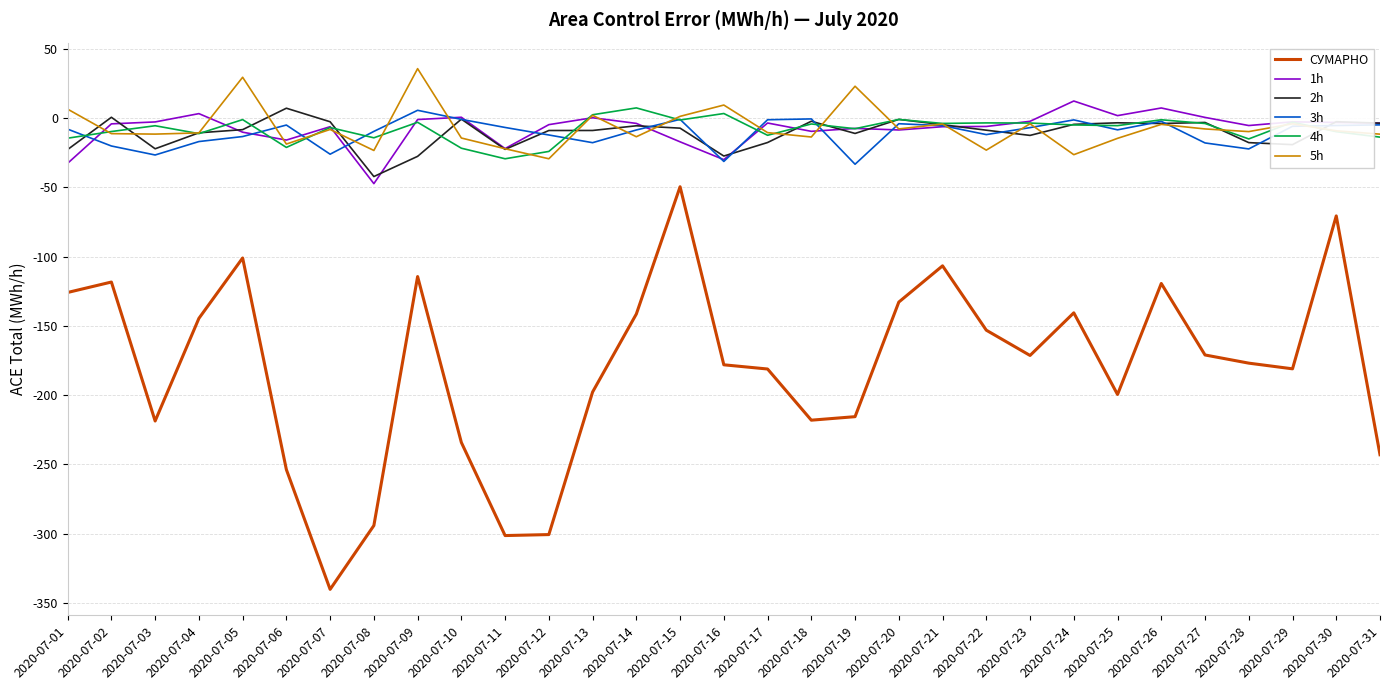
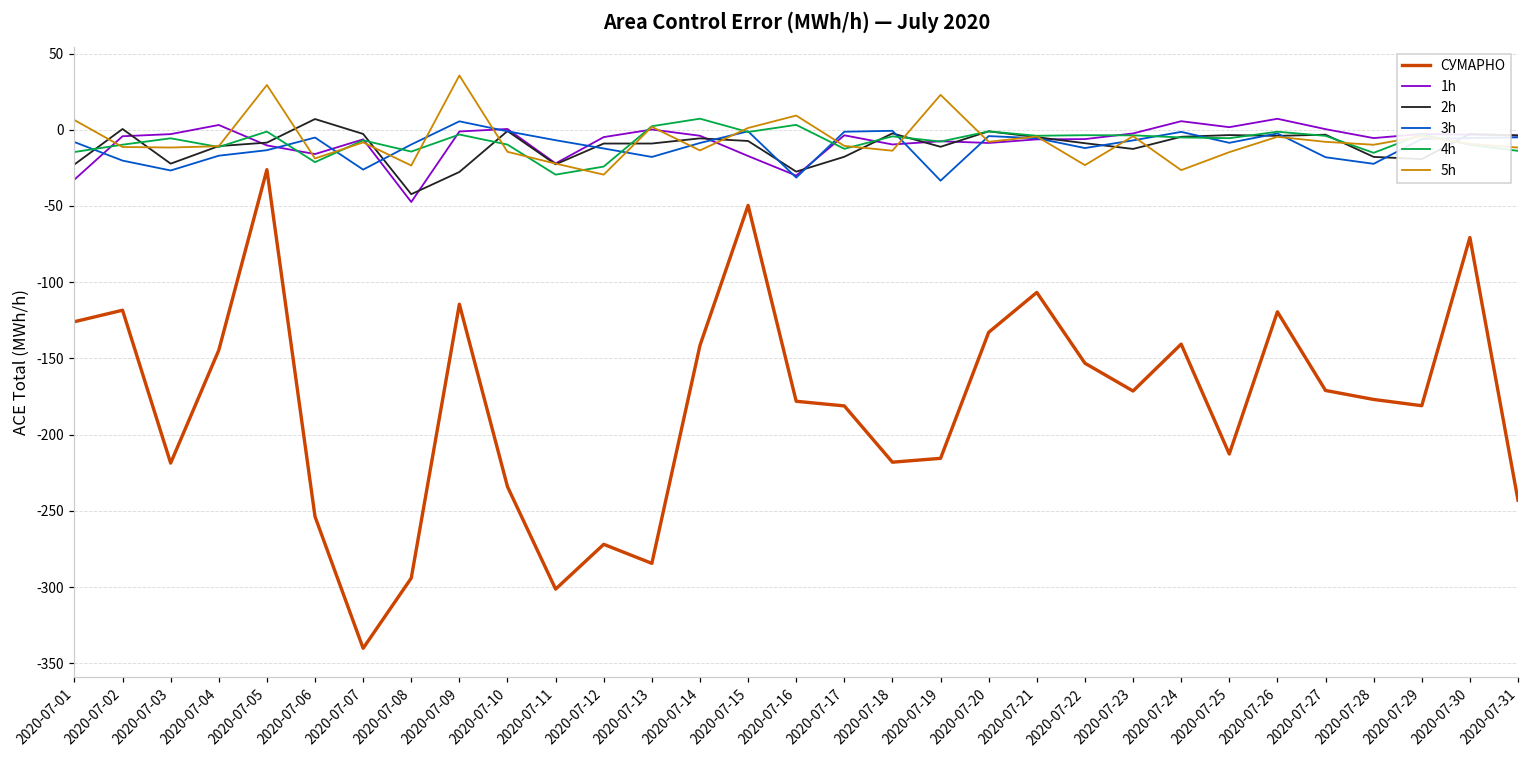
СУМАРНО, 2020-07-05: -101 -> -26
4h, 2020-07-10: -22 -> -10
СУМАРНО, 2020-07-12: -301 -> -272
СУМАРНО, 2020-07-13: -198 -> -284
1h, 2020-07-24: 12 -> 6
СУМАРНО, 2020-07-25: -200 -> -213
